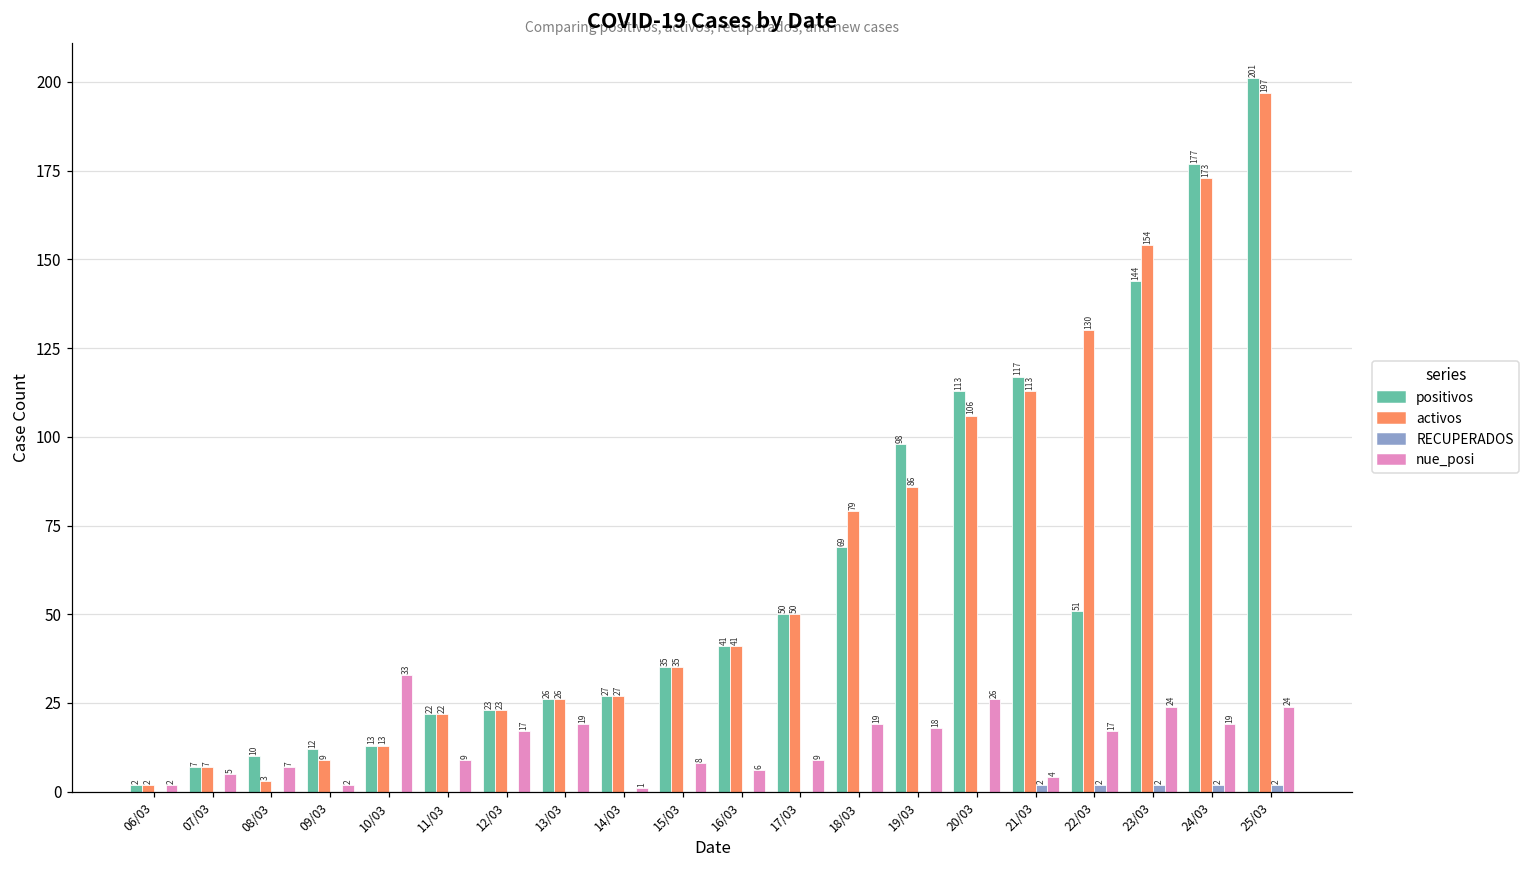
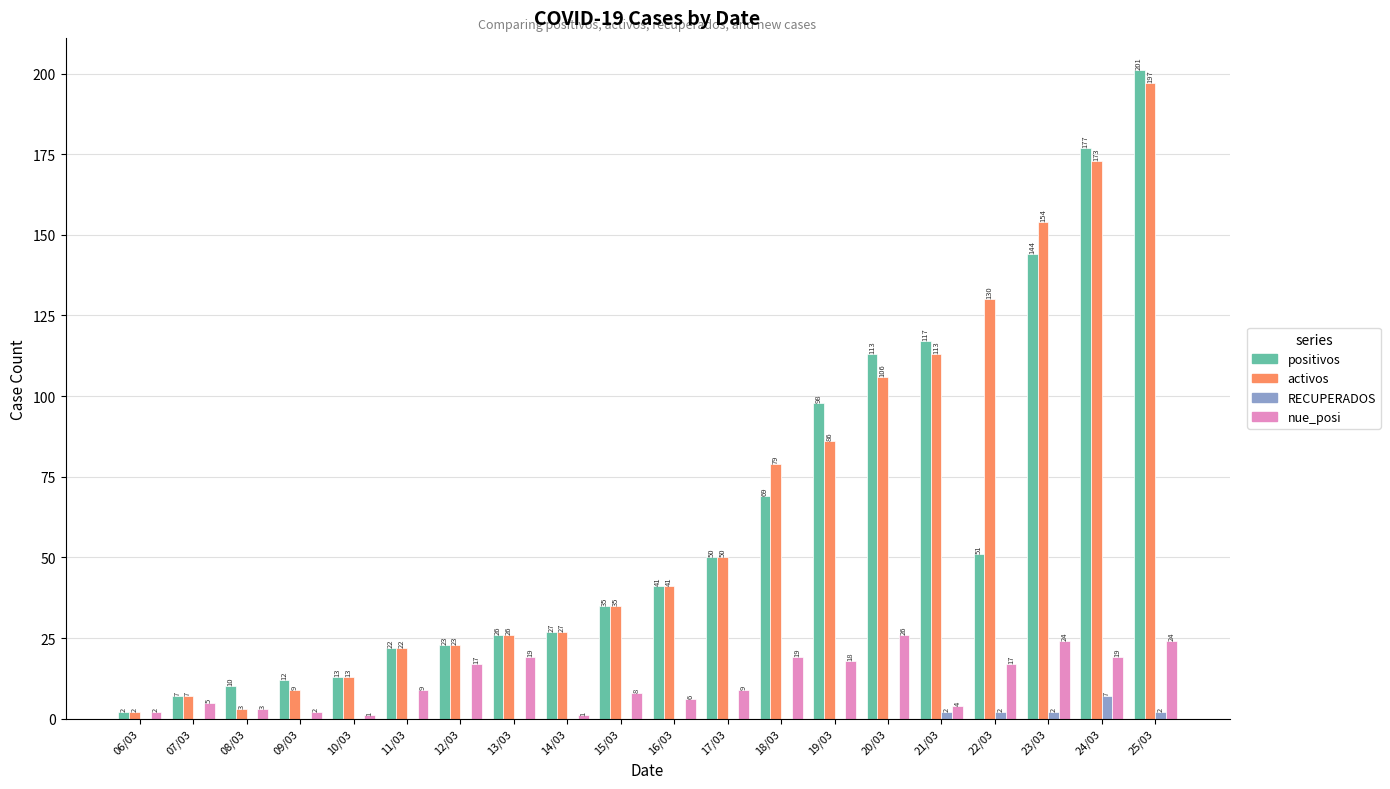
nue_posi, 08/03: 7 -> 3
nue_posi, 10/03: 33 -> 1
RECUPERADOS, 24/03: 2 -> 7
